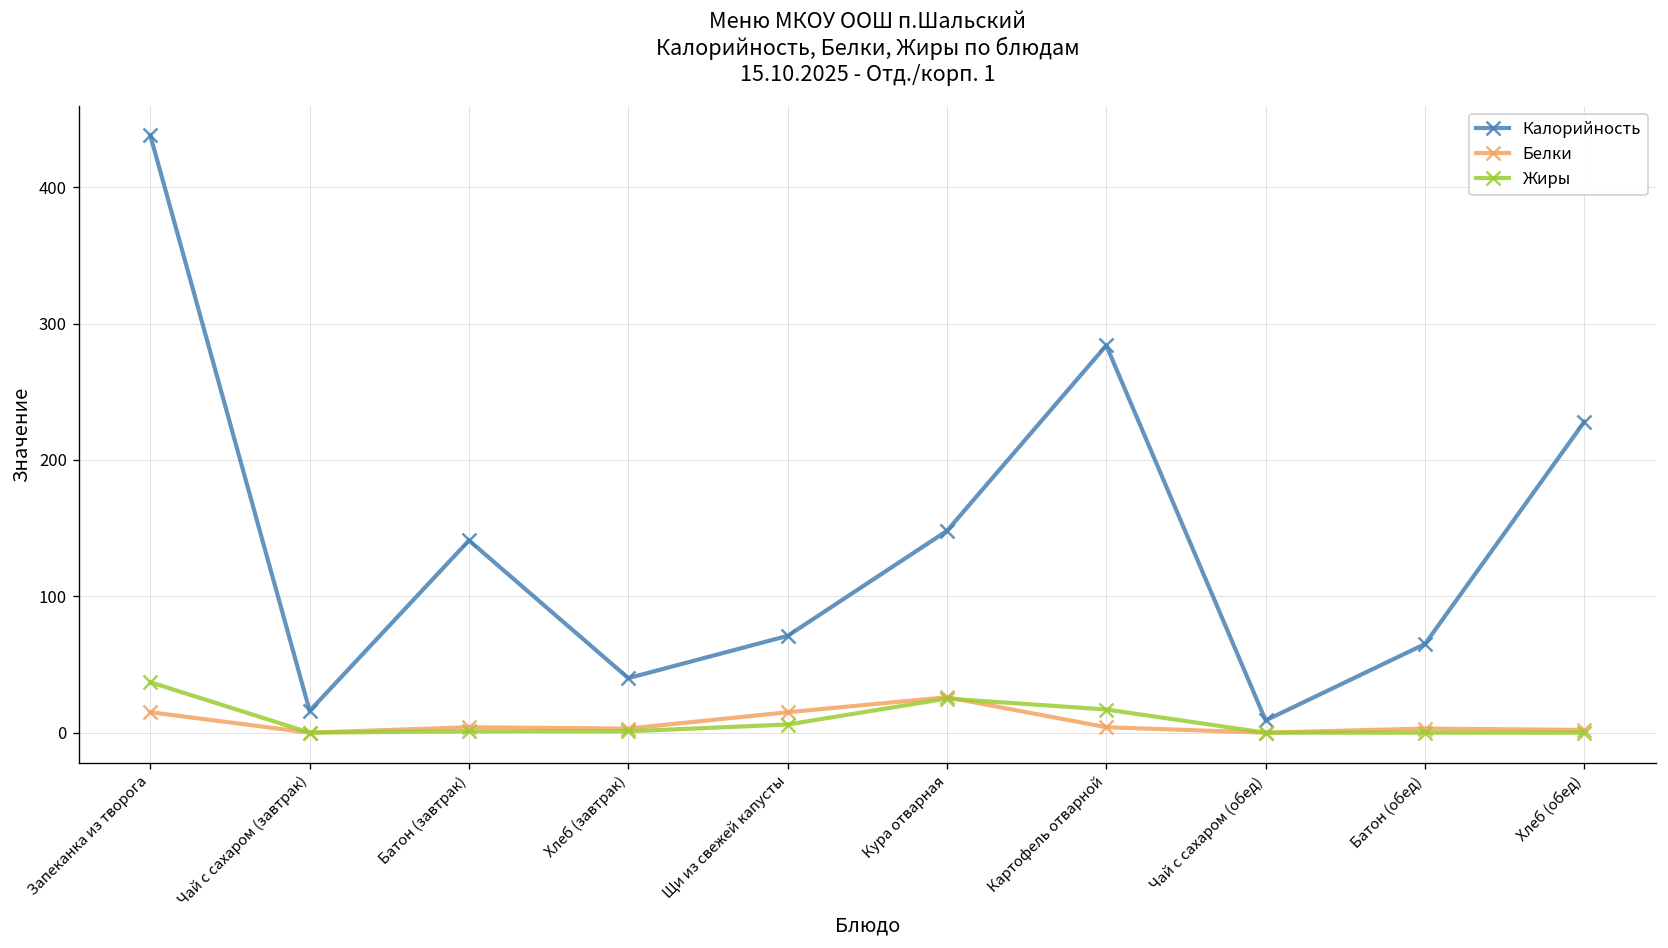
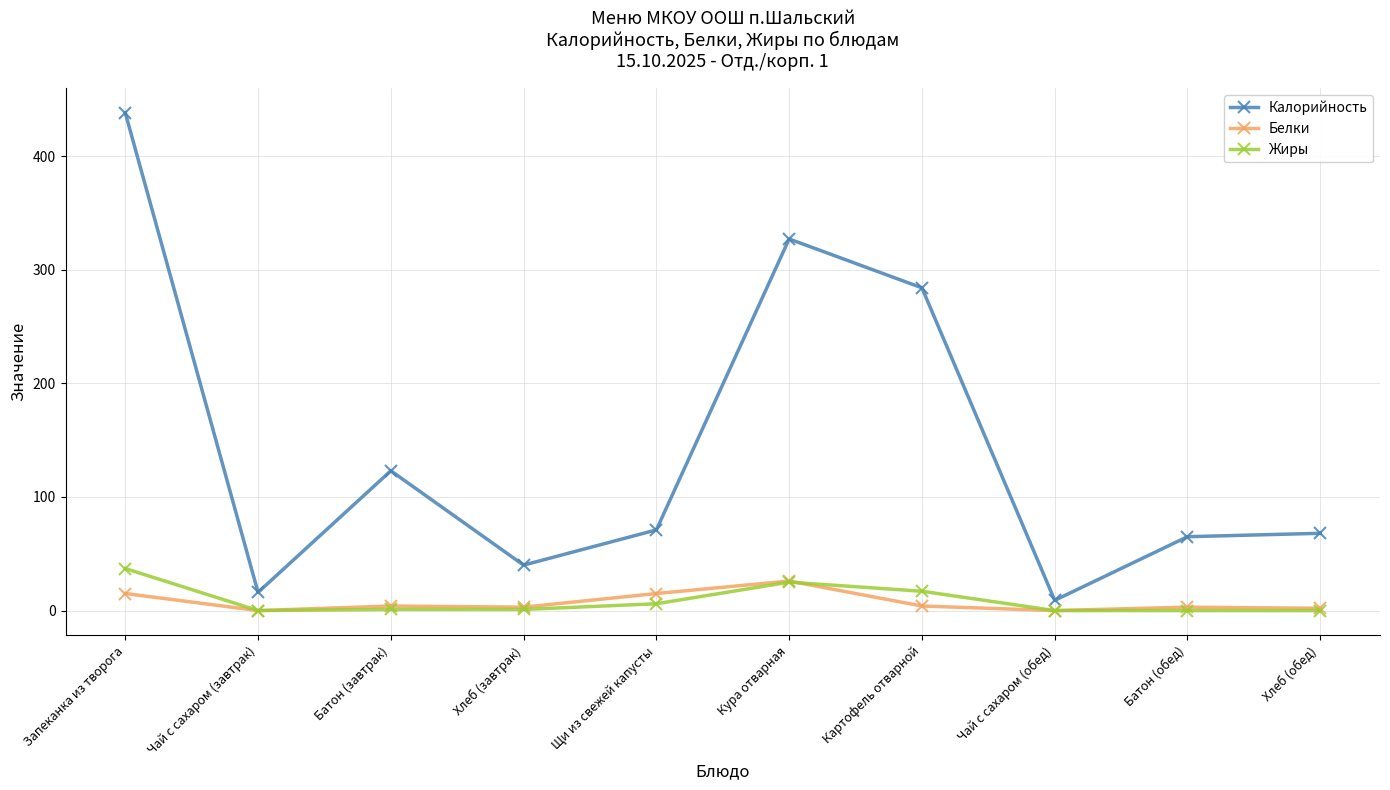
Калорийность, Батон (завтрак): 141 -> 123
Калорийность, Кура отварная: 148 -> 327
Калорийность, Хлеб (обед): 228 -> 68
